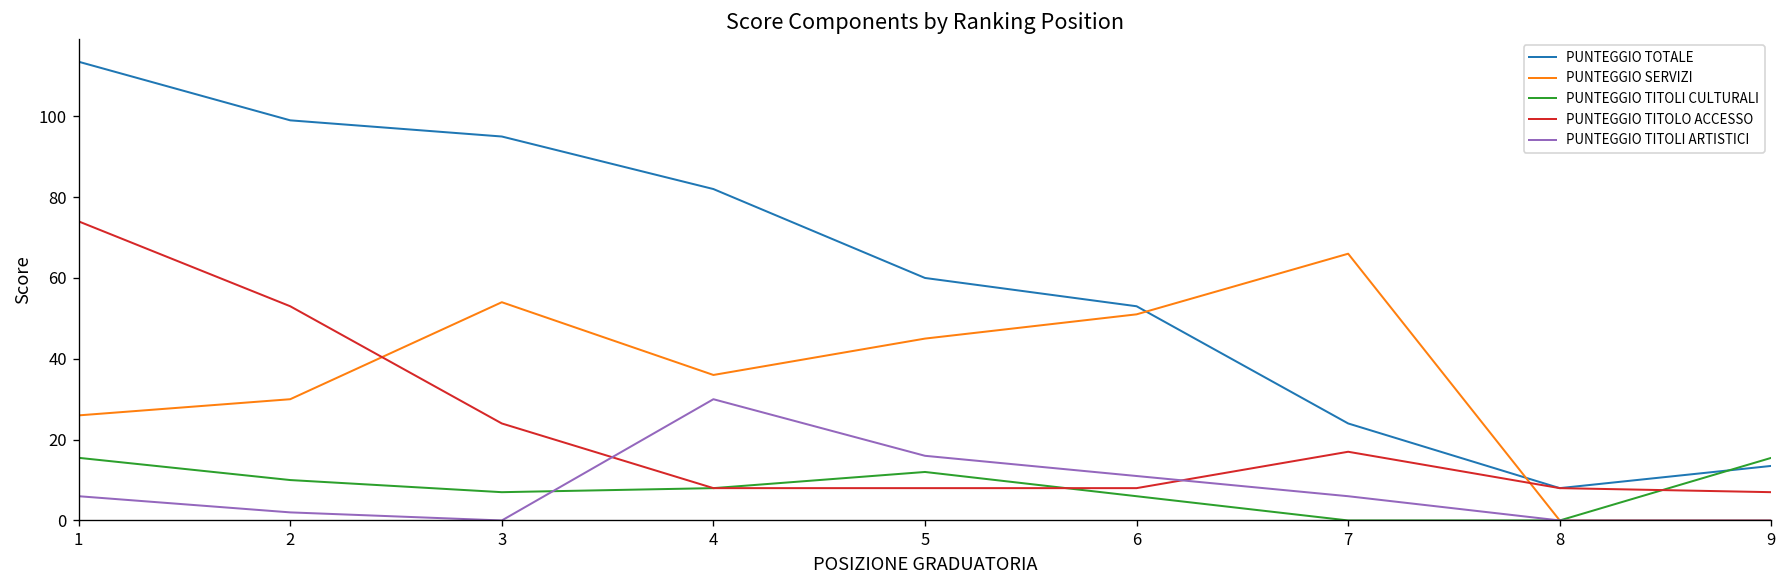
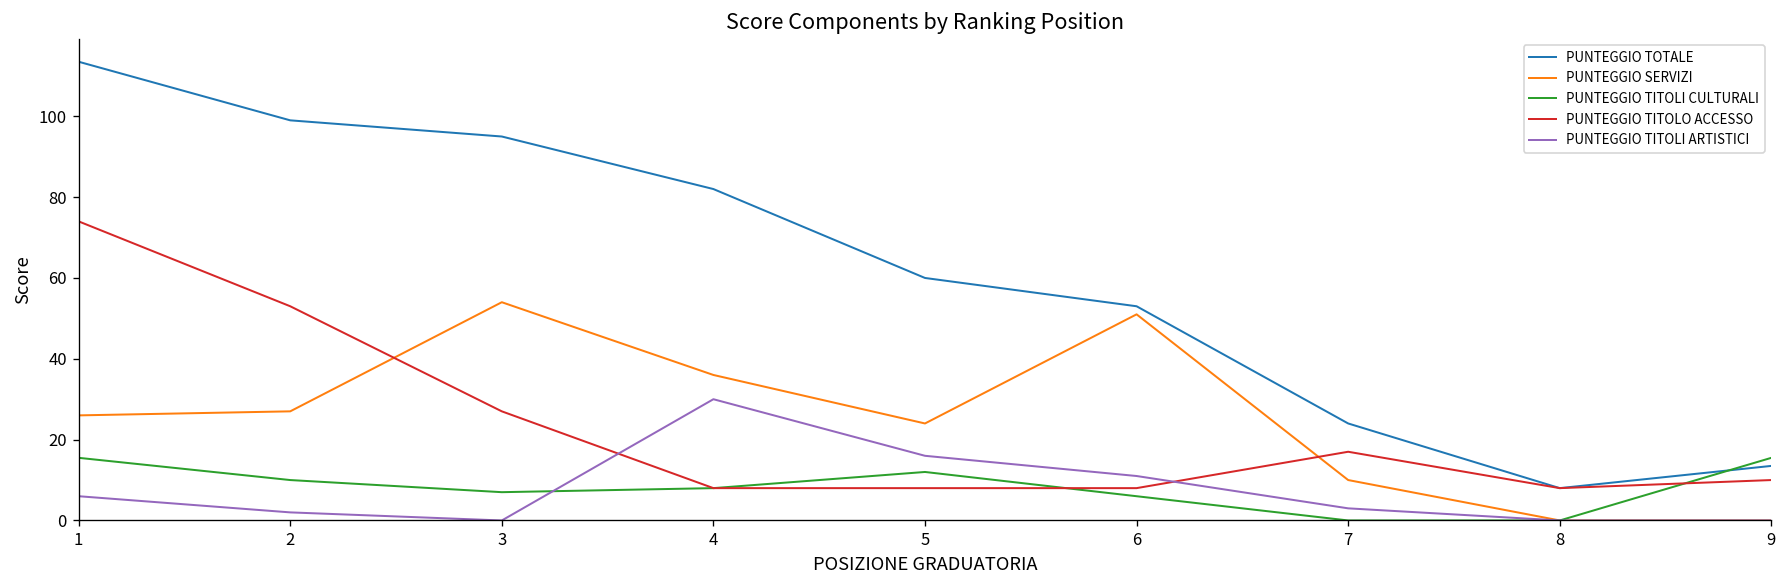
PUNTEGGIO SERVIZI, 2: 30 -> 27
PUNTEGGIO TITOLO ACCESSO, 3: 24 -> 27
PUNTEGGIO SERVIZI, 5: 45 -> 24
PUNTEGGIO SERVIZI, 7: 66 -> 10
PUNTEGGIO TITOLI ARTISTICI, 7: 6 -> 3
PUNTEGGIO TITOLO ACCESSO, 9: 7 -> 10
